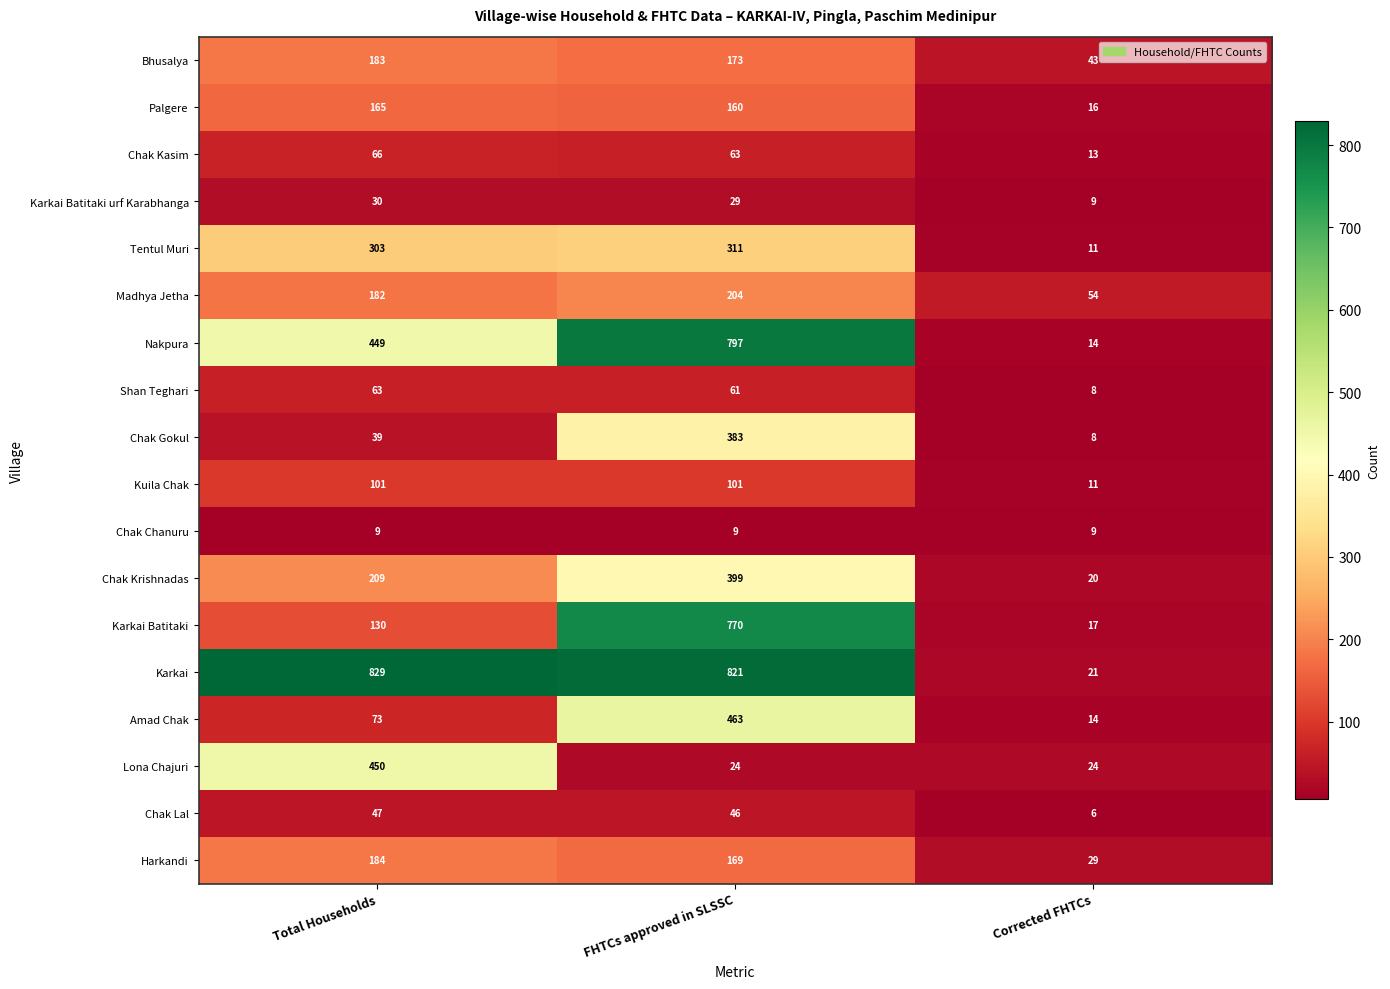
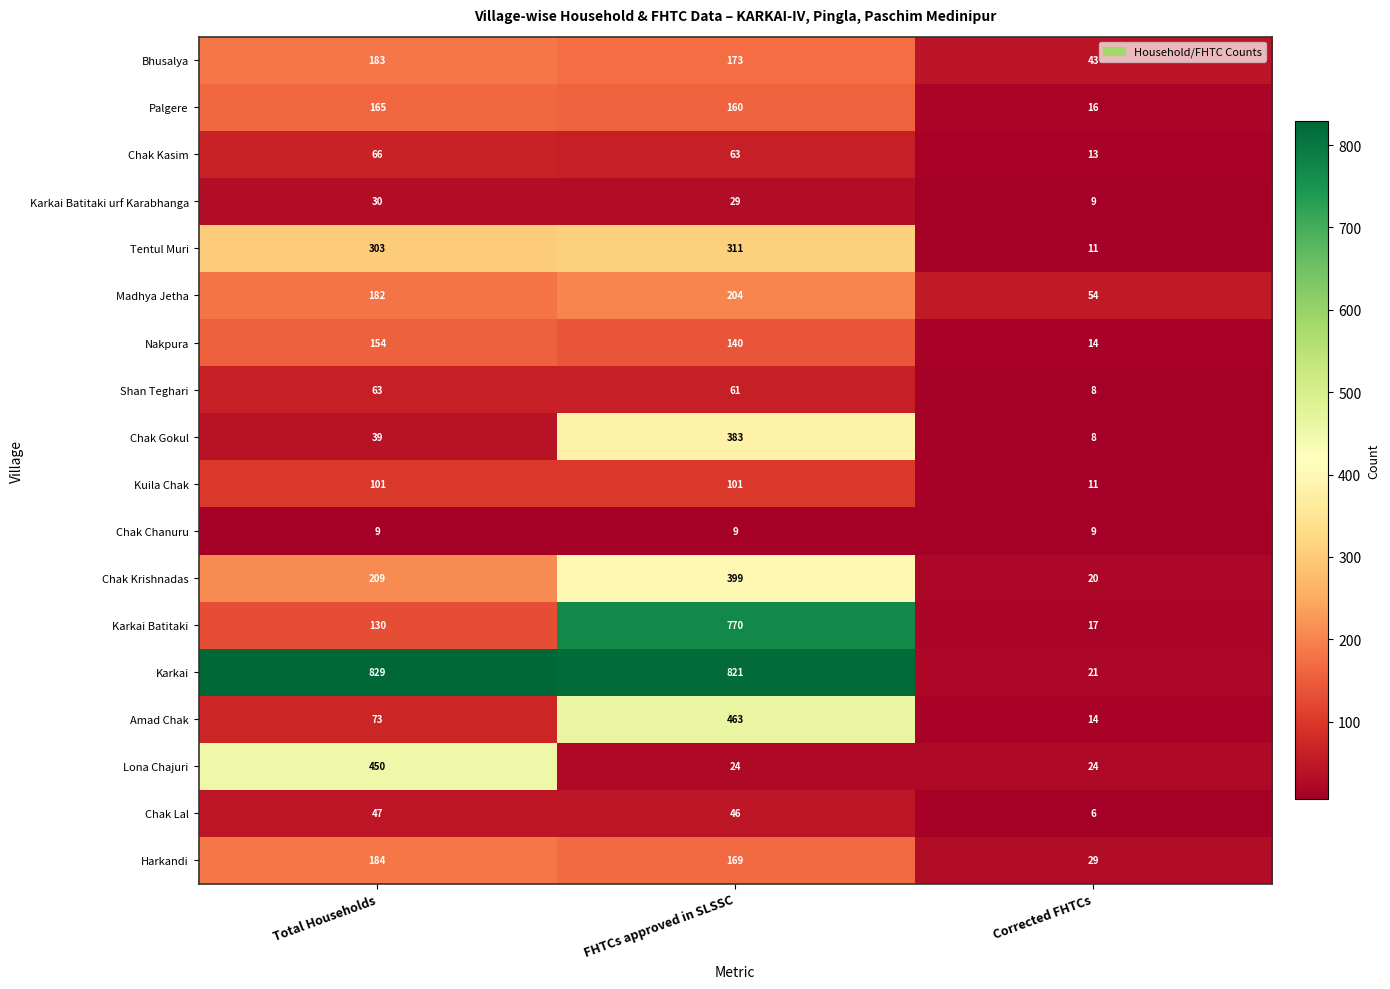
Nakpura, Total Households: 449 -> 154
Nakpura, FHTCs approved in SLSSC: 797 -> 140
